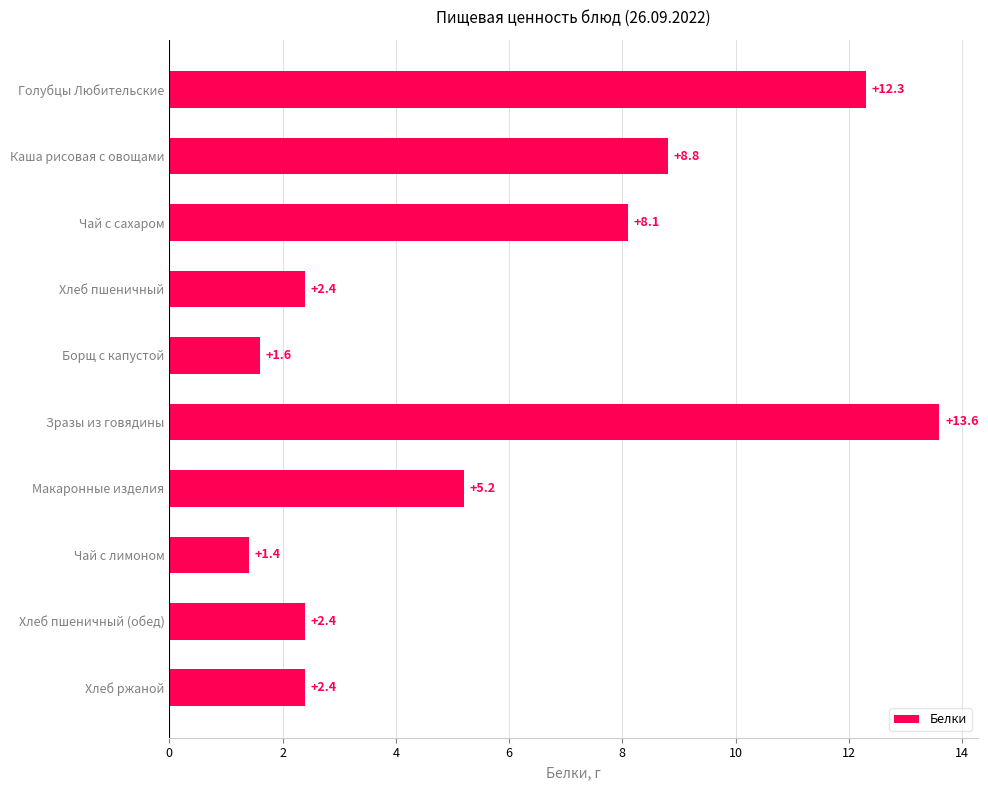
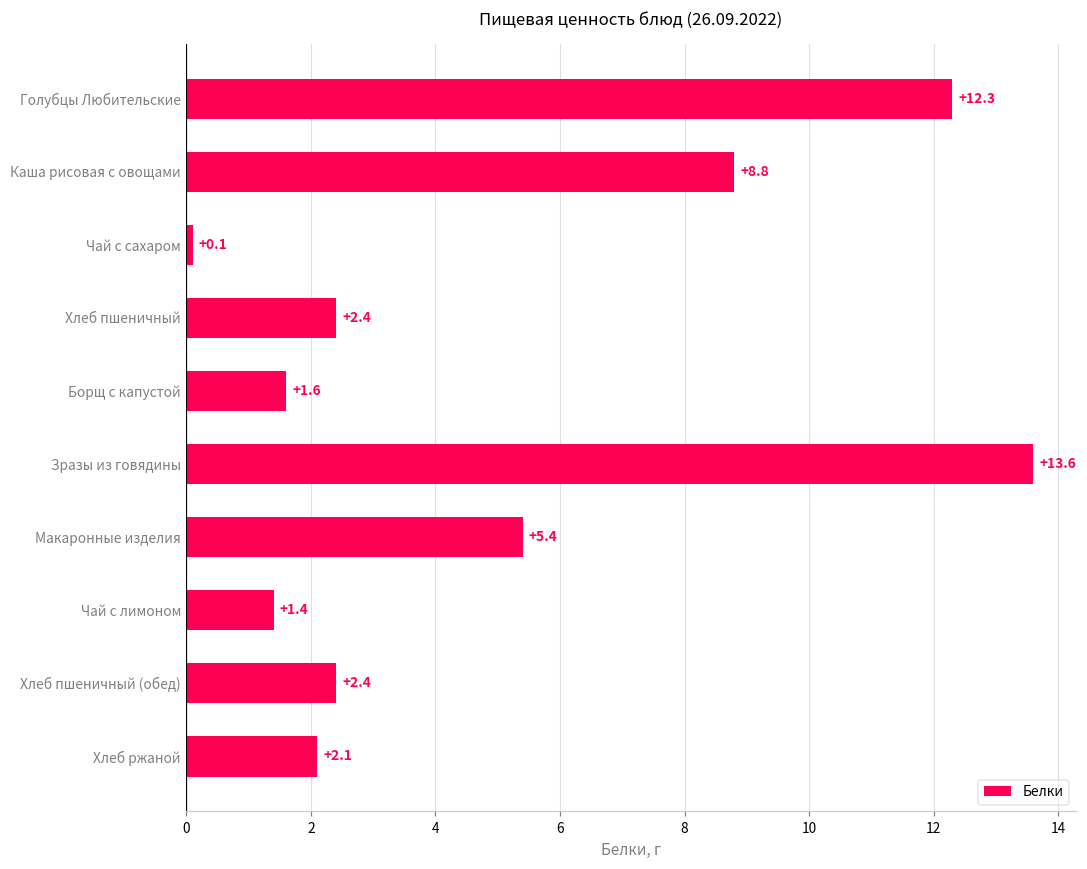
Чай с сахаром: +8.1 -> +0.1
Макаронные изделия: +5.2 -> +5.4
Хлеб ржаной: +2.4 -> +2.1
